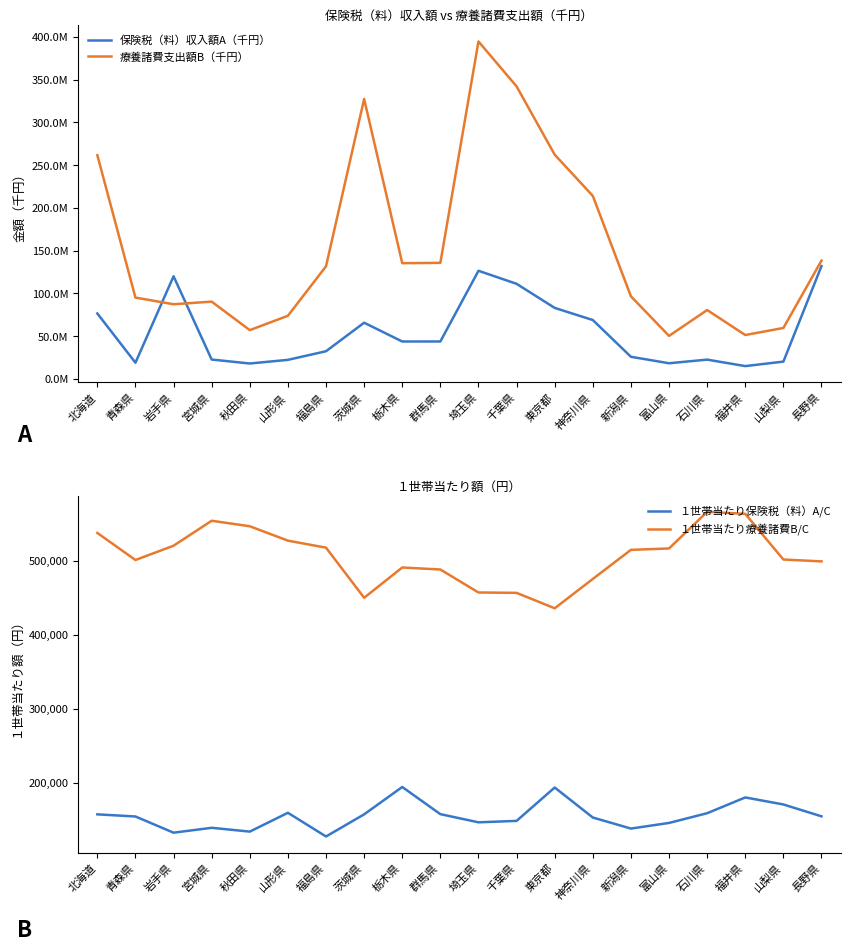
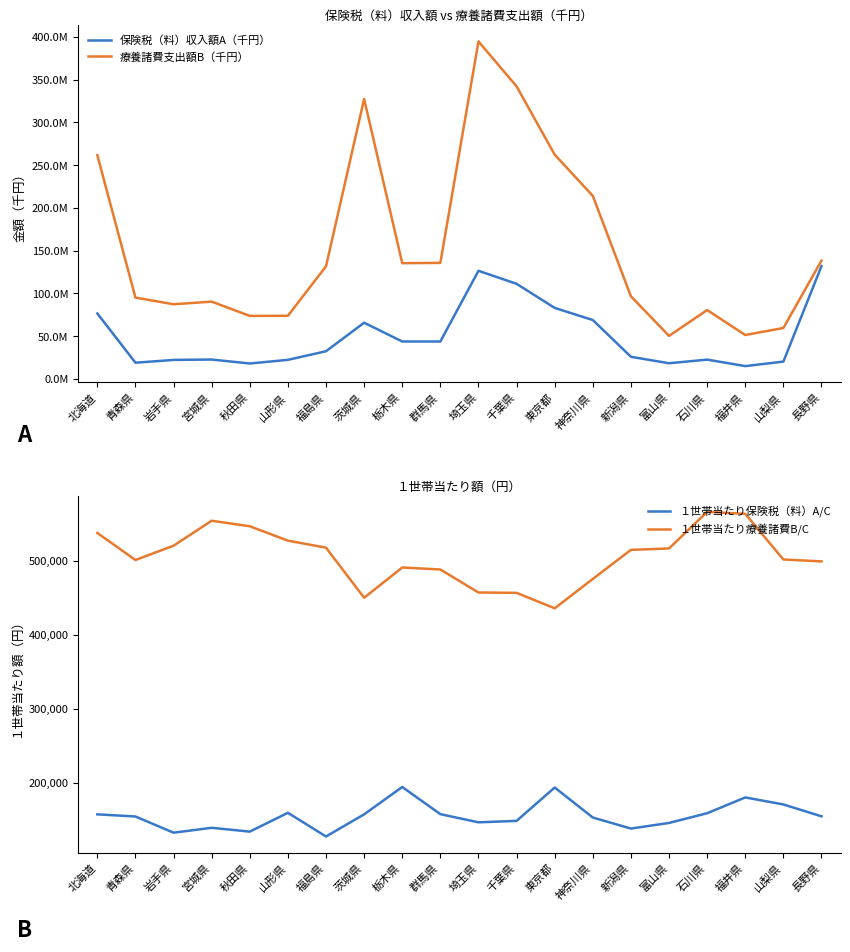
保険税（料）収入額 vs 療養諸費支出額（千円）, 保険税（料）収入額A（千円）, 岩手県: 120000000 -> 20000000
保険税（料）収入額 vs 療養諸費支出額（千円）, 療養諸費支出額B（千円）, 秋田県: 60000000 -> 70000000
